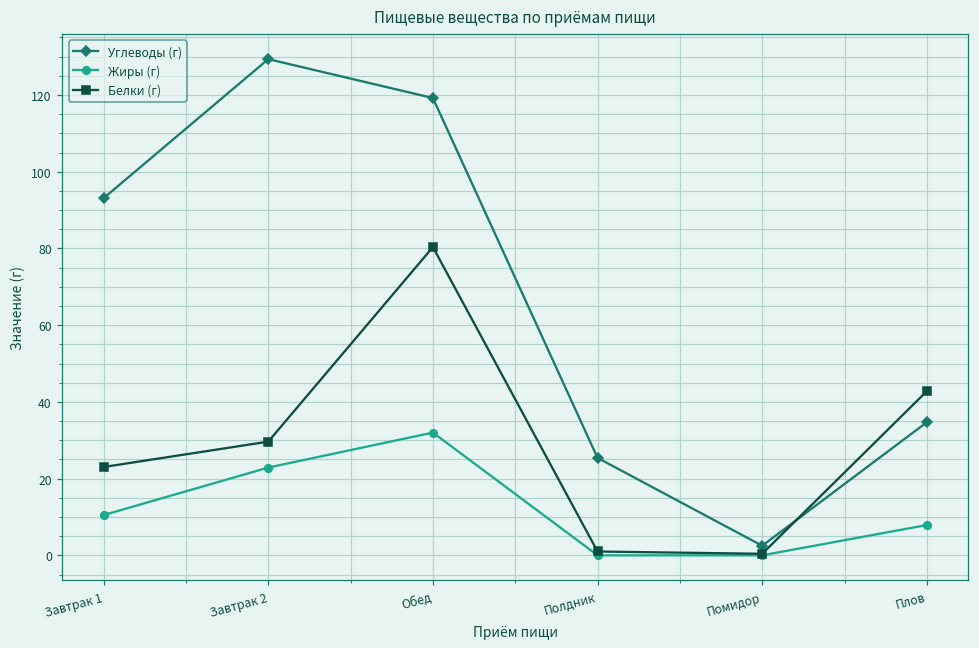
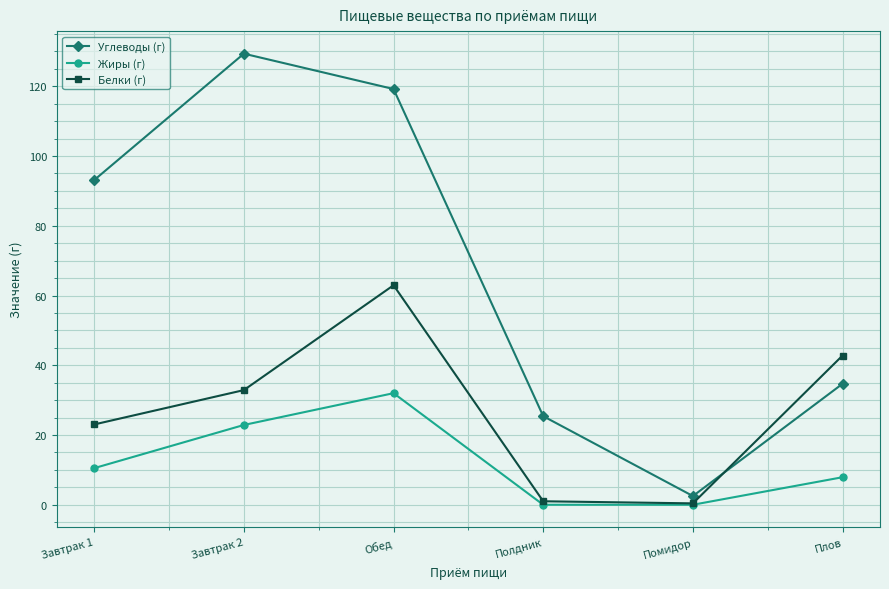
Белки (г), Завтрак 2: 30 -> 33
Белки (г), Обед: 80 -> 63
